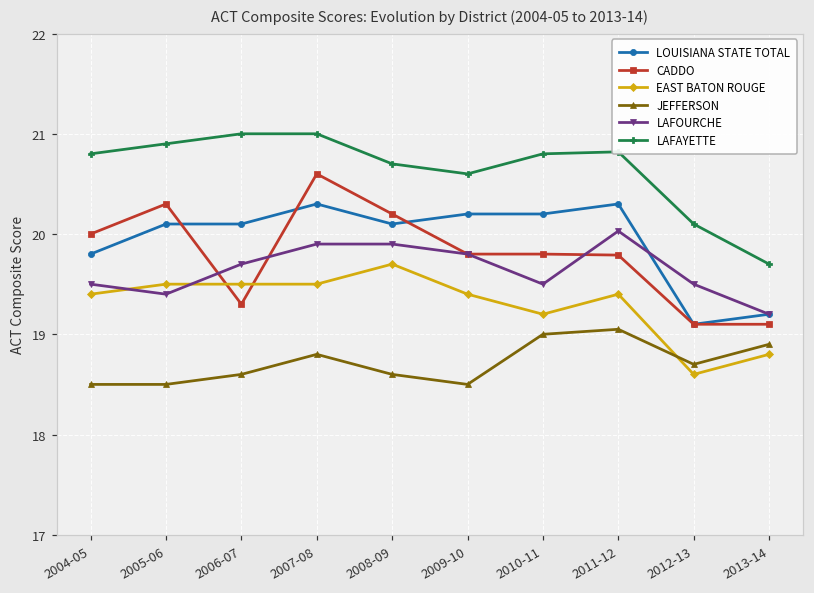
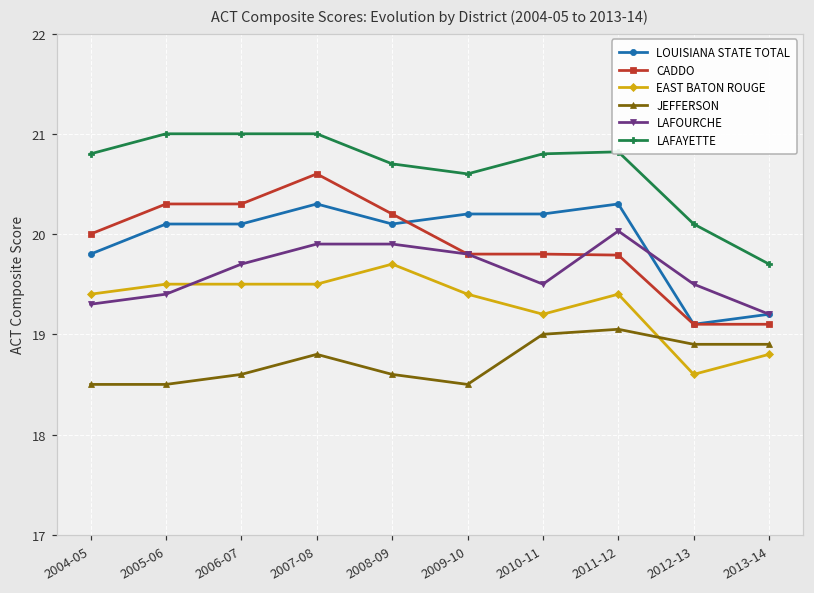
LAFOURCHE, 2004-05: 19.5 -> 19.3
LAFAYETTE, 2005-06: 20.9 -> 21.0
CADDO, 2006-07: 19.3 -> 20.3
JEFFERSON, 2012-13: 18.7 -> 18.9
